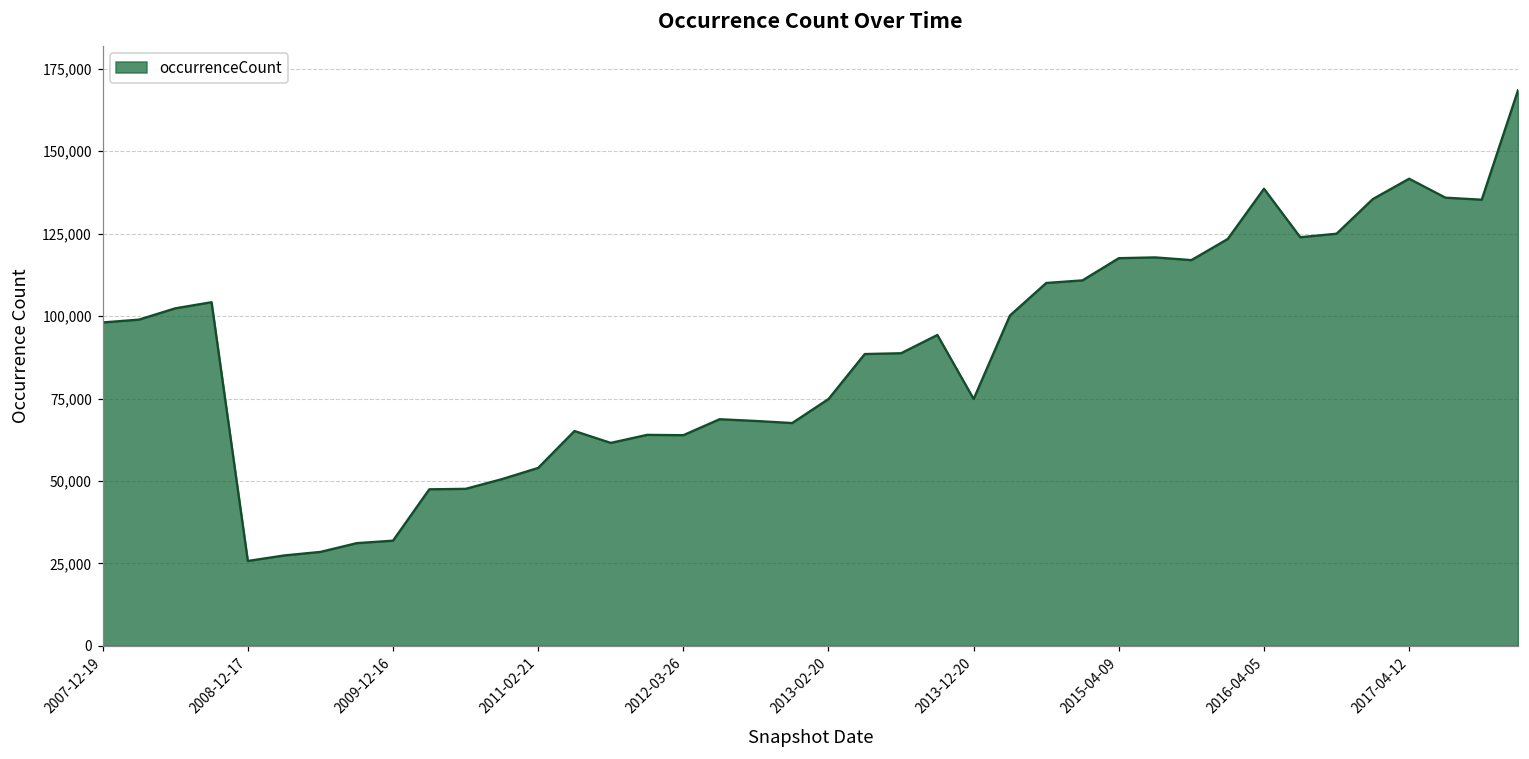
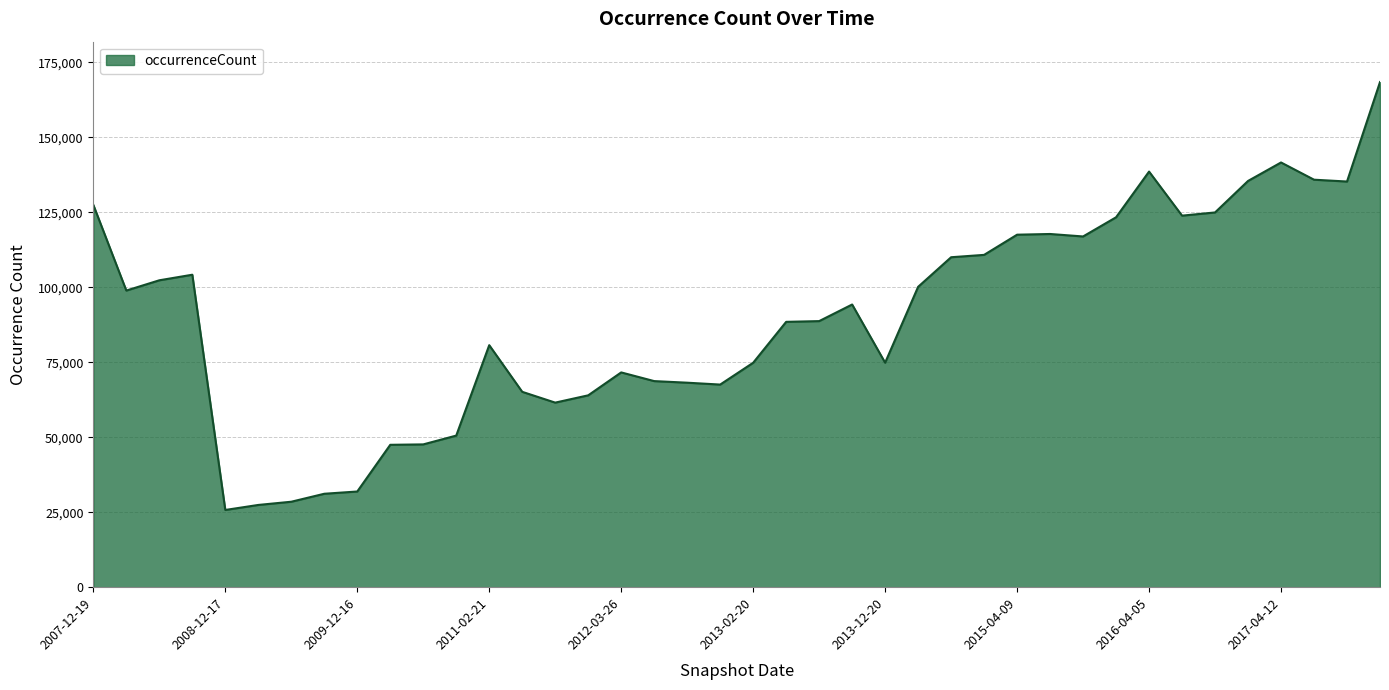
2007-12-19: 98,000 -> 127,000
2011-02-21: 54,000 -> 81,000
2012-03-26: 64,000 -> 72,000
